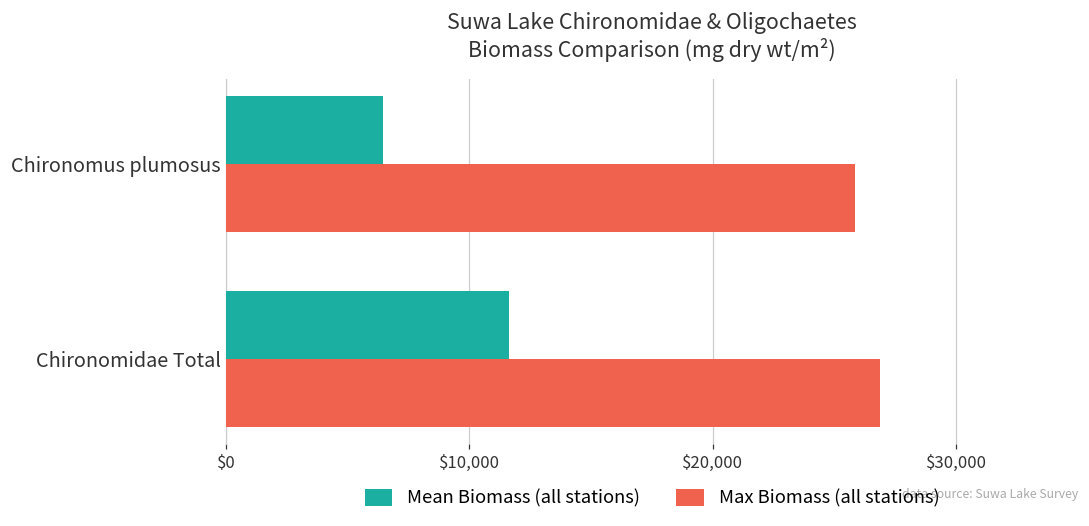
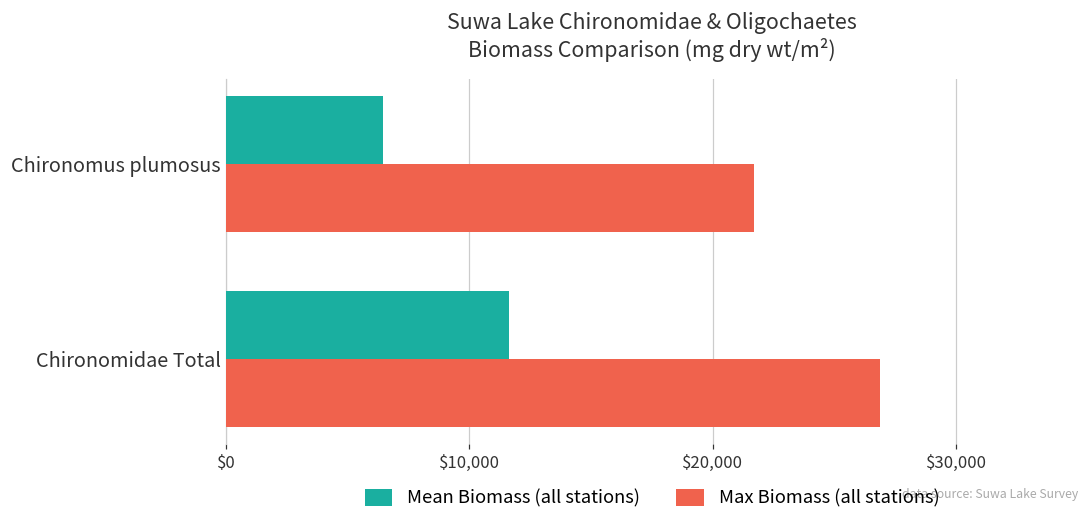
Max Biomass (all stations), Chironomus plumosus: $25,900 -> $21,700
